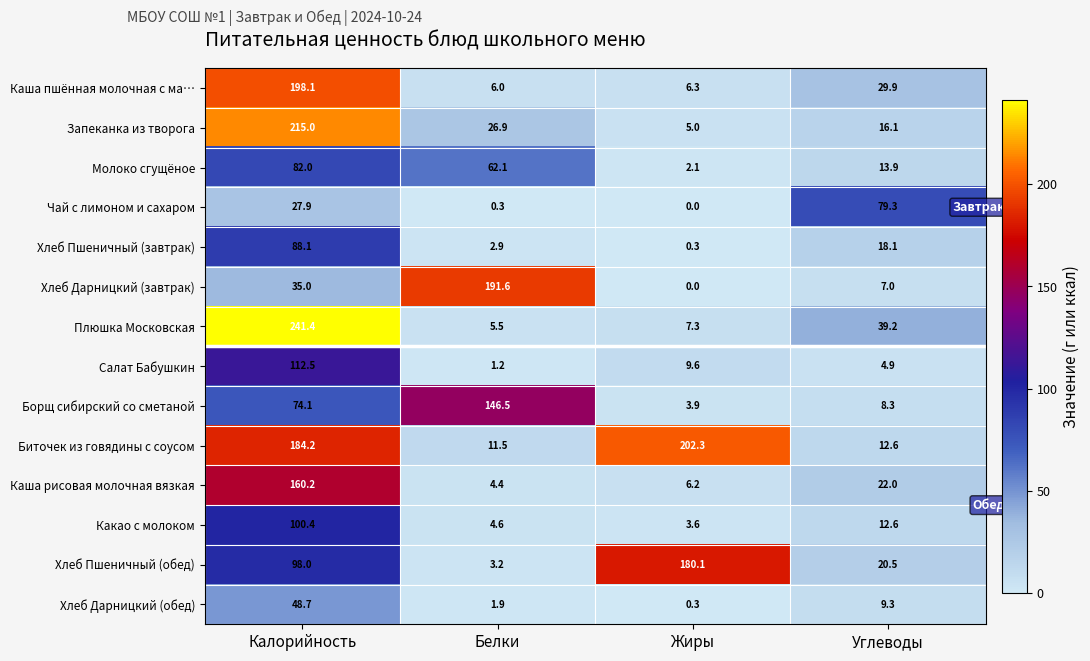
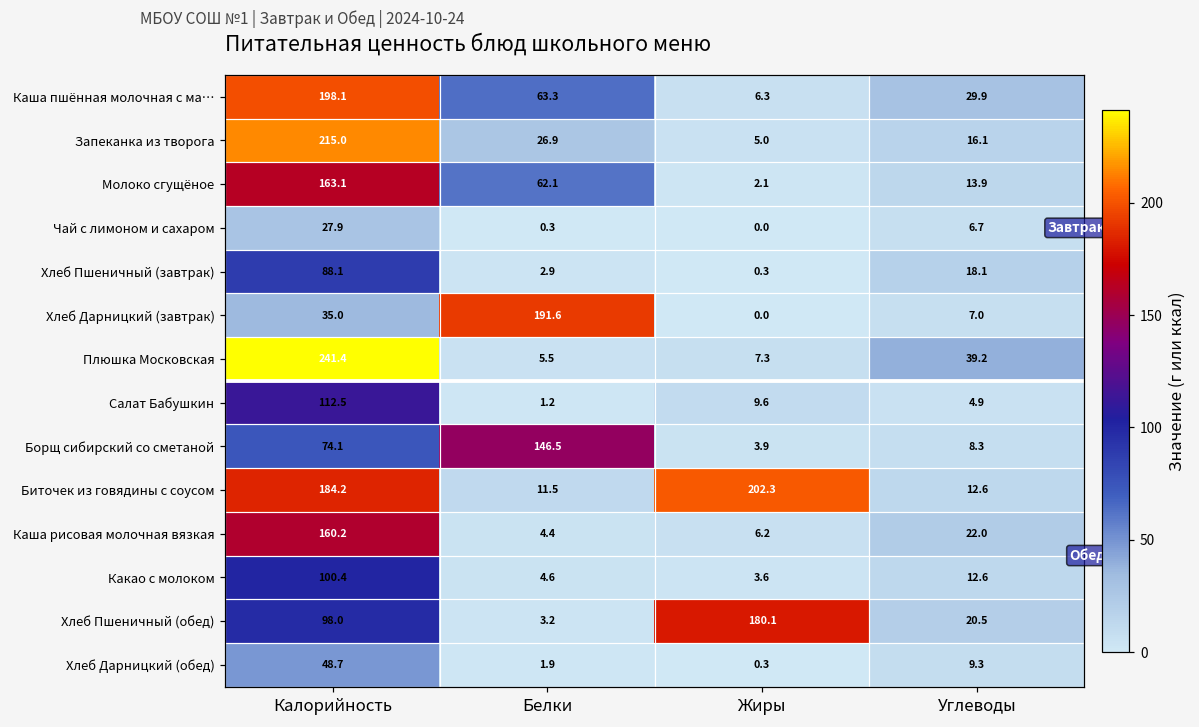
Каша пшённая молочная с ма…, Белки: 6.0 -> 63.3
Молоко сгущёное, Калорийность: 82.0 -> 163.1
Чай с лимоном и сахаром, Углеводы: 79.3 -> 6.7
